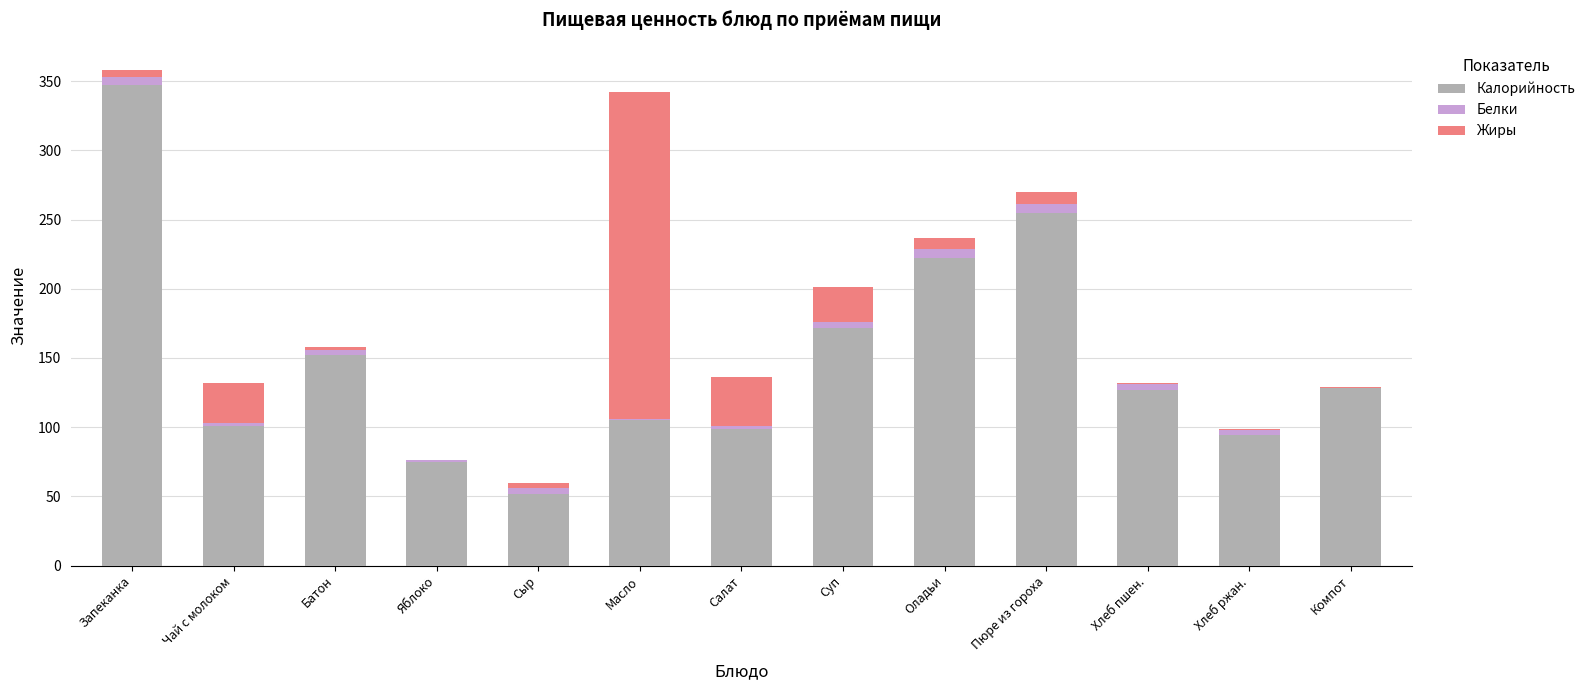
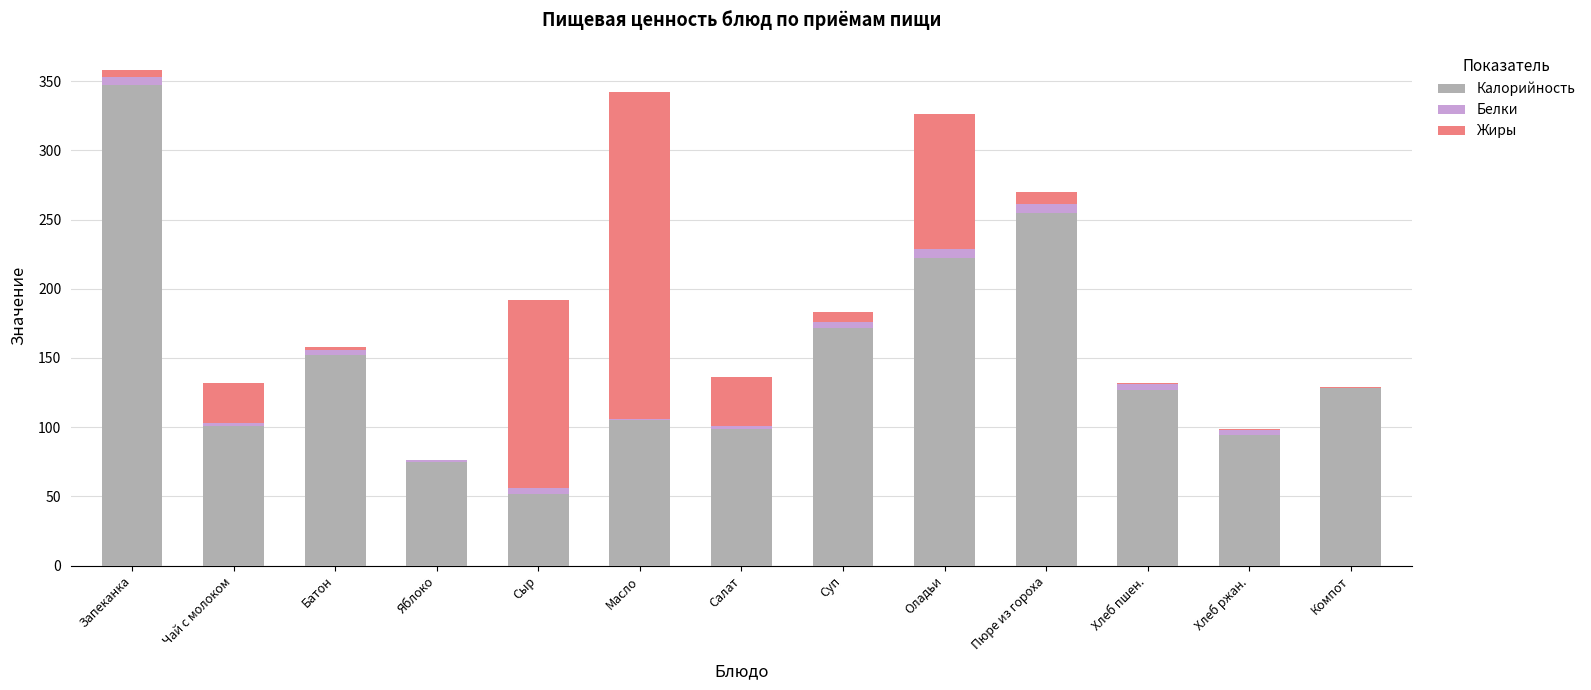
Жиры, Сыр: 4 -> 136
Жиры, Суп: 25 -> 7
Жиры, Оладьи: 8 -> 97
